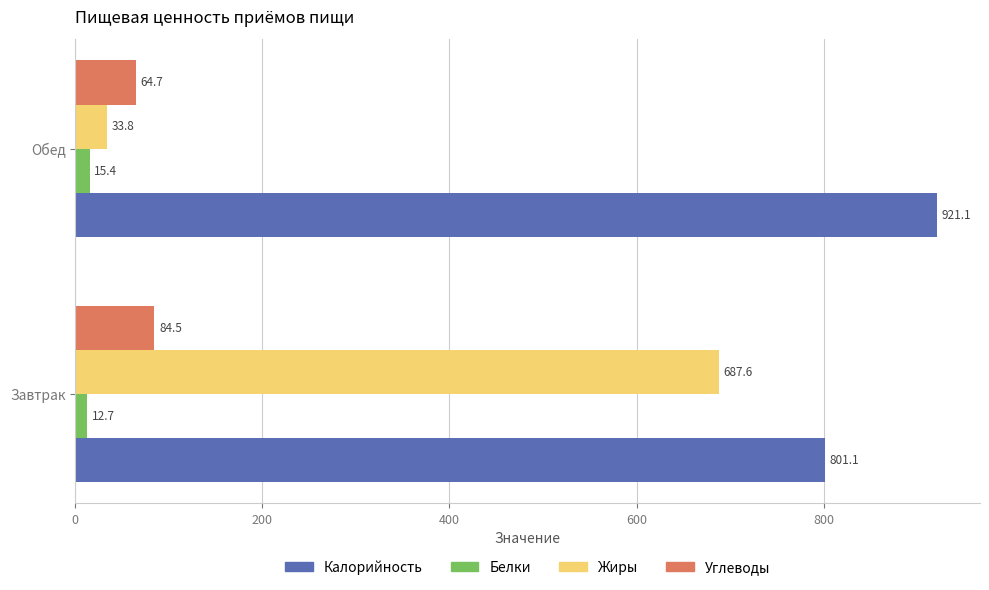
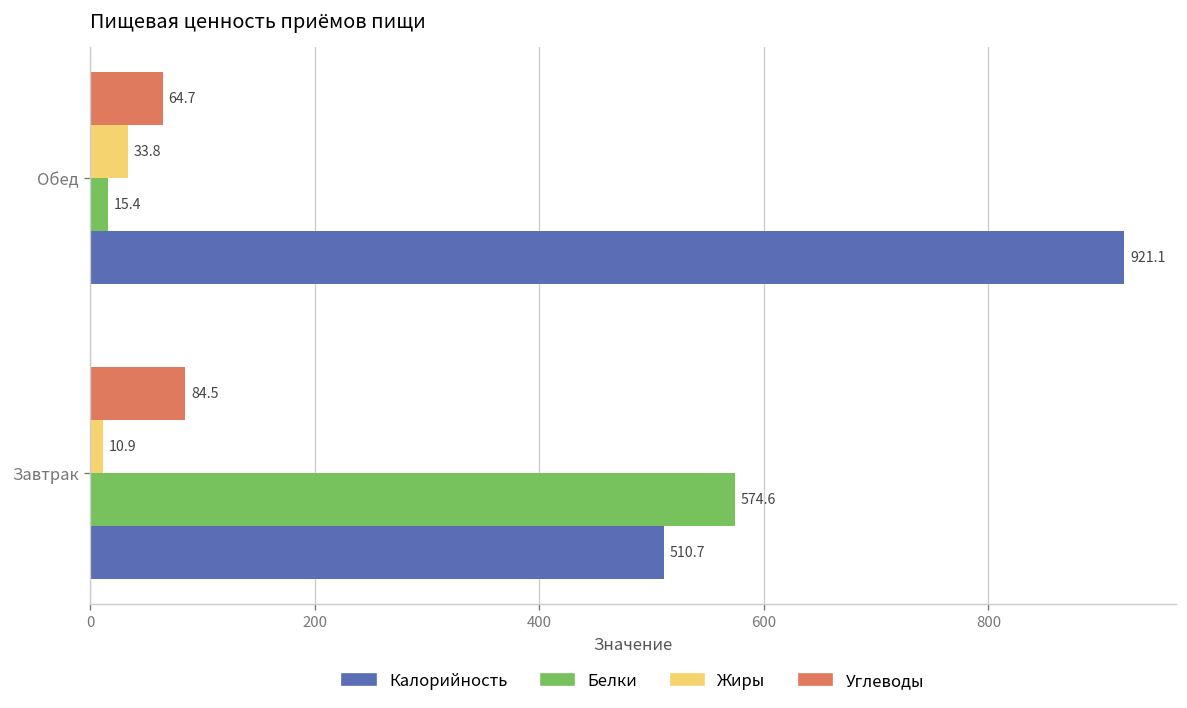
Жиры, Завтрак: 687.6 -> 10.9
Белки, Завтрак: 12.7 -> 574.6
Калорийность, Завтрак: 801.1 -> 510.7
